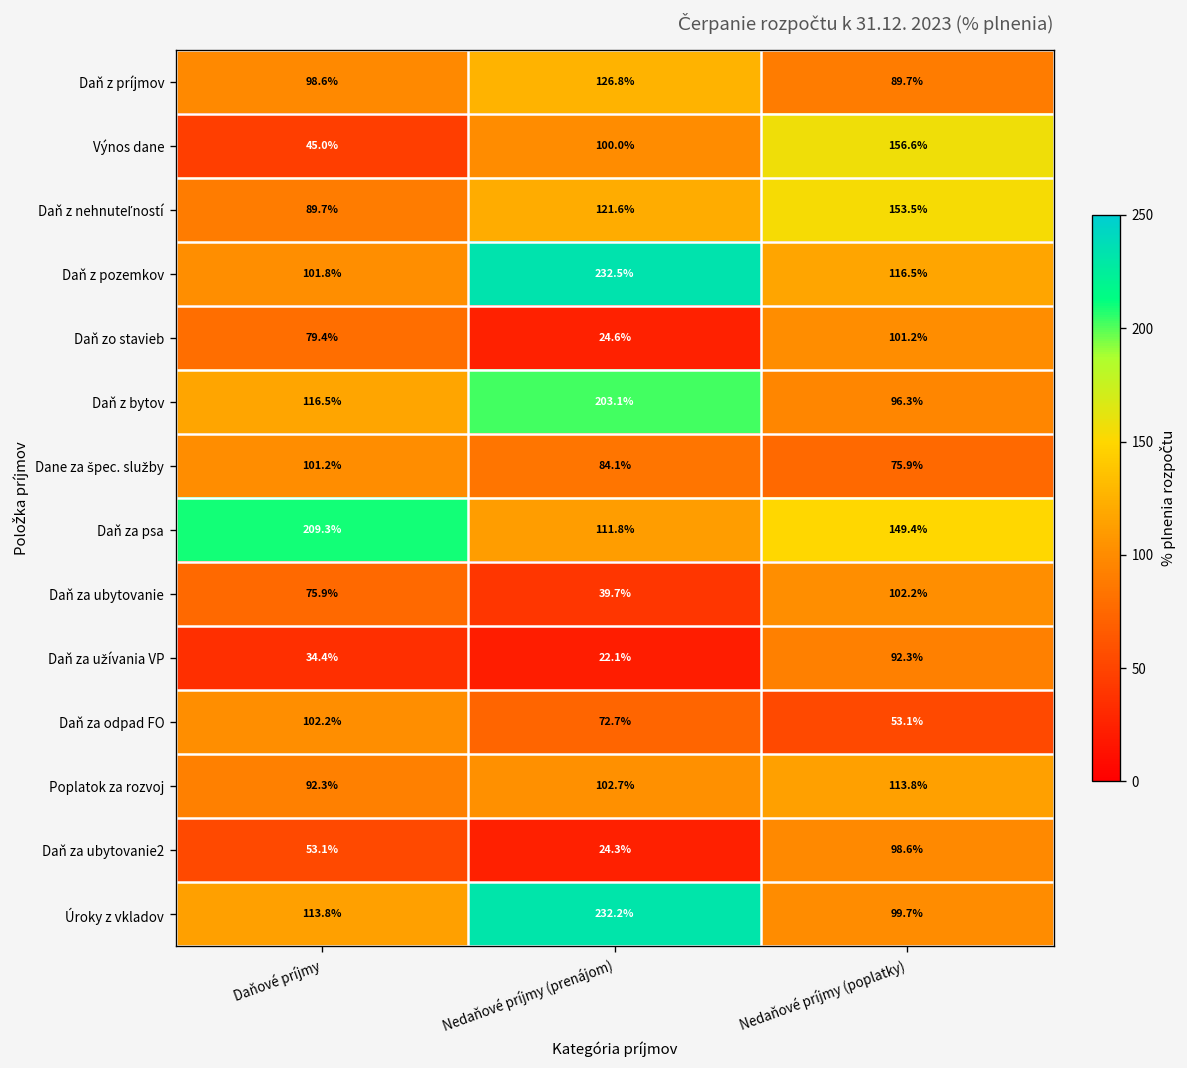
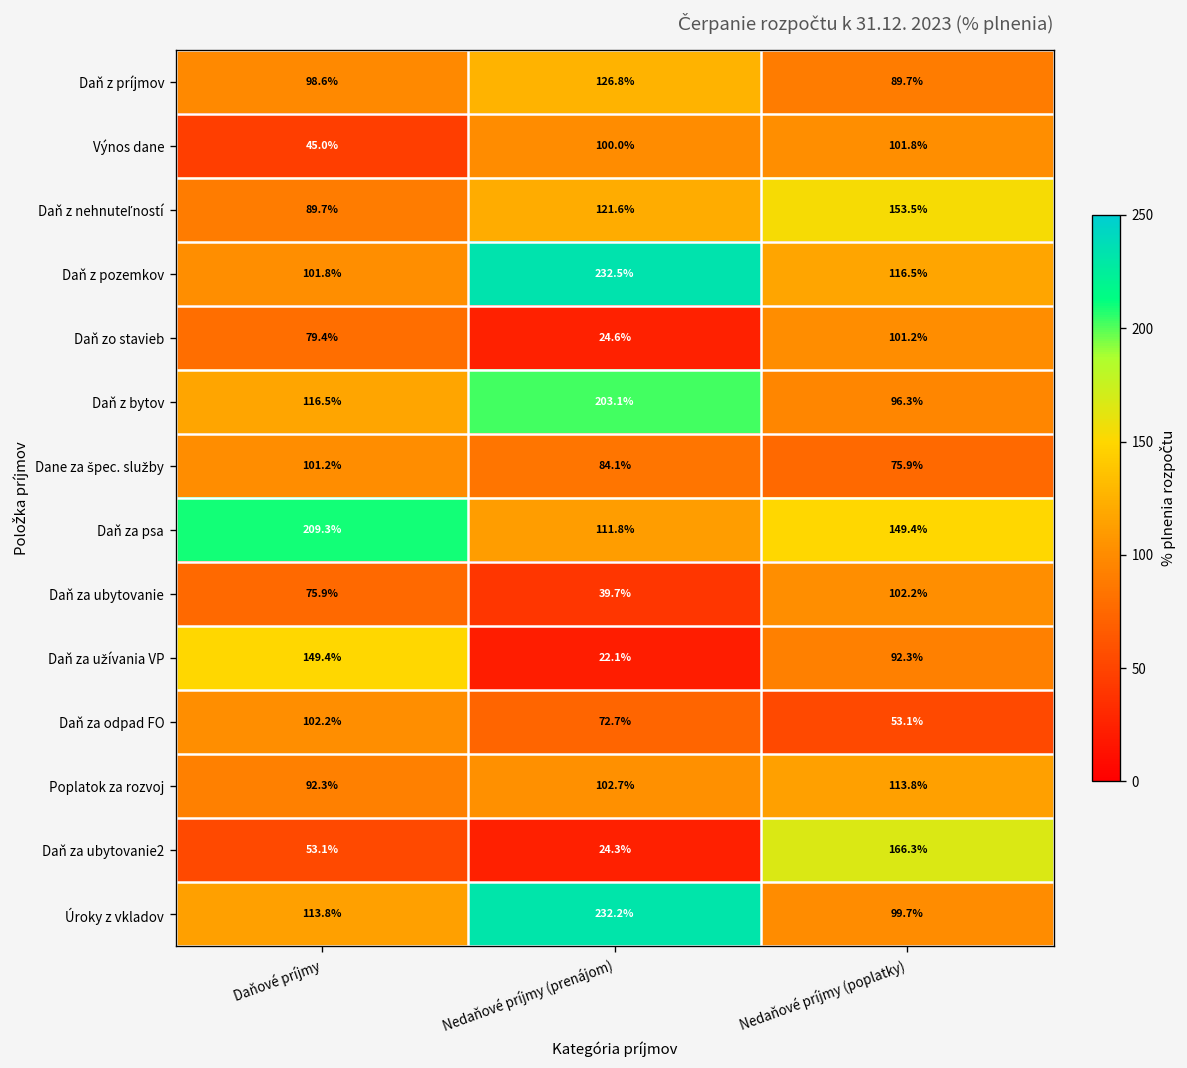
Výnos dane, Nedaňové príjmy (poplatky): 156.6% -> 101.8%
Daň za užívania VP, Daňové príjmy: 34.4% -> 149.4%
Daň za ubytovanie2, Nedaňové príjmy (poplatky): 98.6% -> 166.3%
